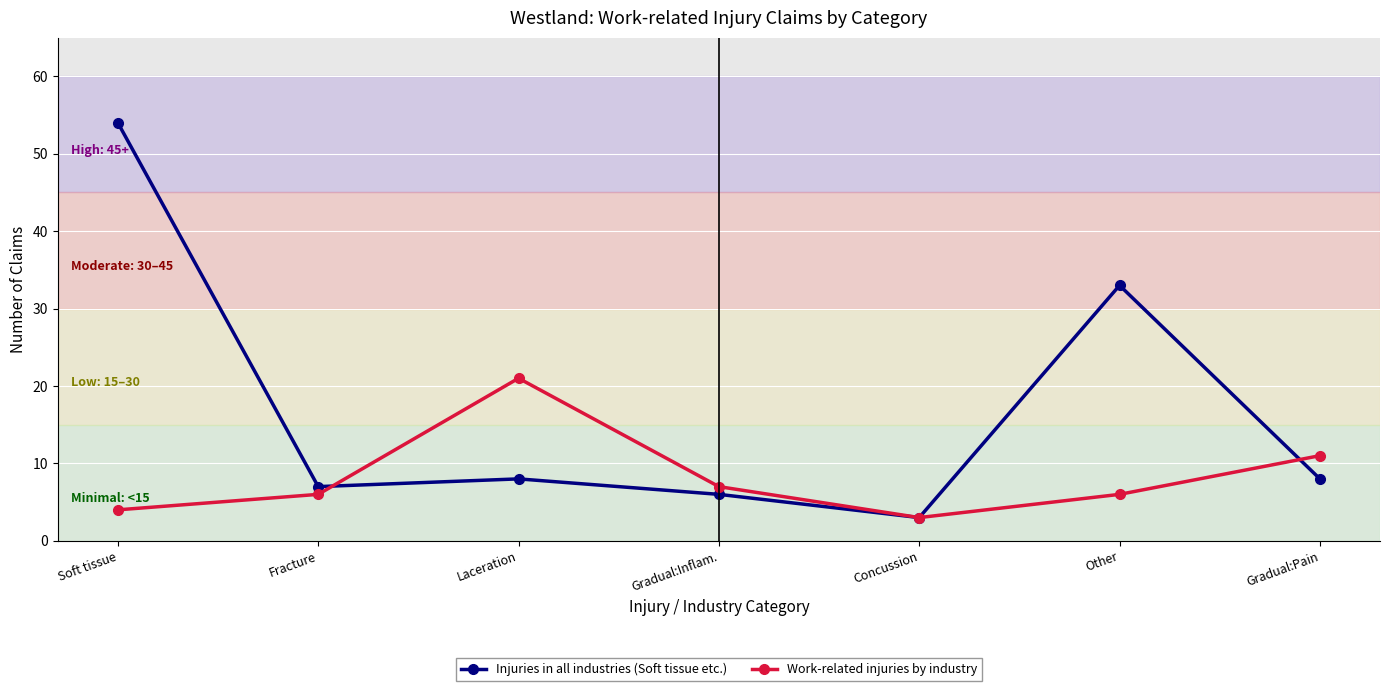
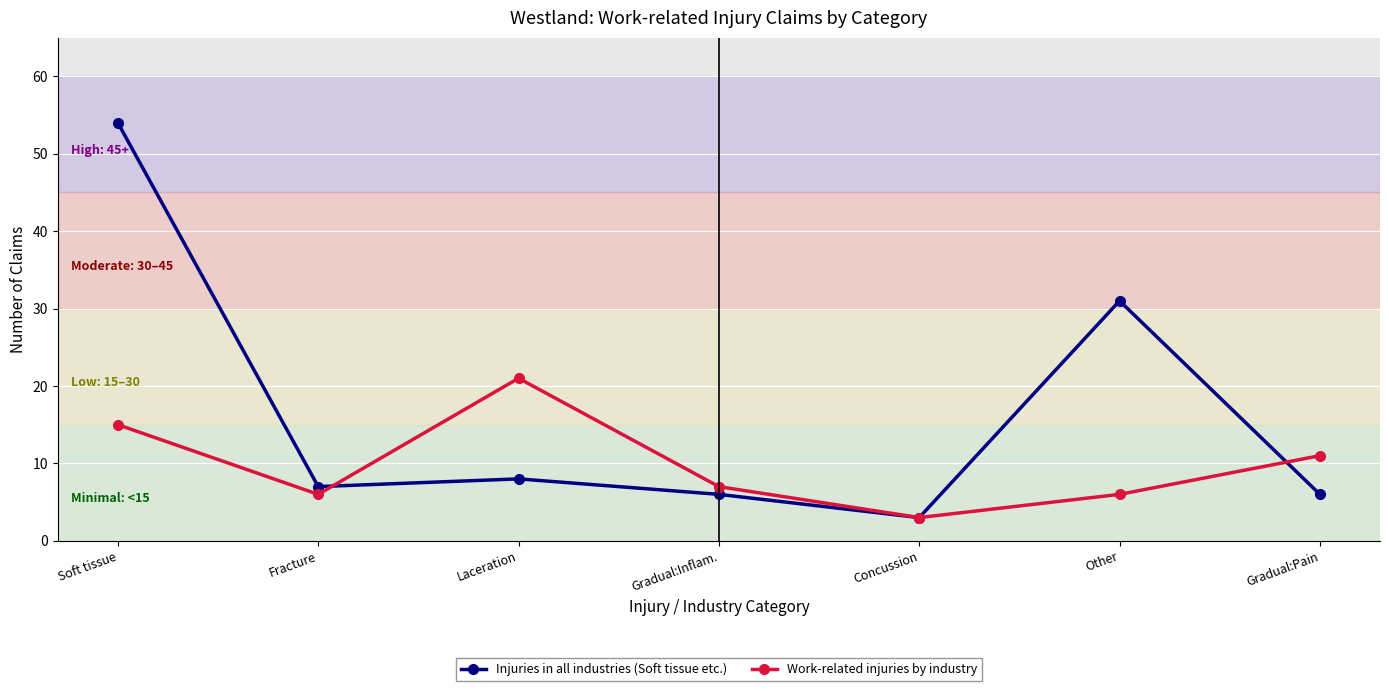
Work-related injuries by industry, Soft tissue: 4 -> 15
Injuries in all industries (Soft tissue etc.), Other: 33 -> 31
Injuries in all industries (Soft tissue etc.), Gradual:Pain: 8 -> 6
